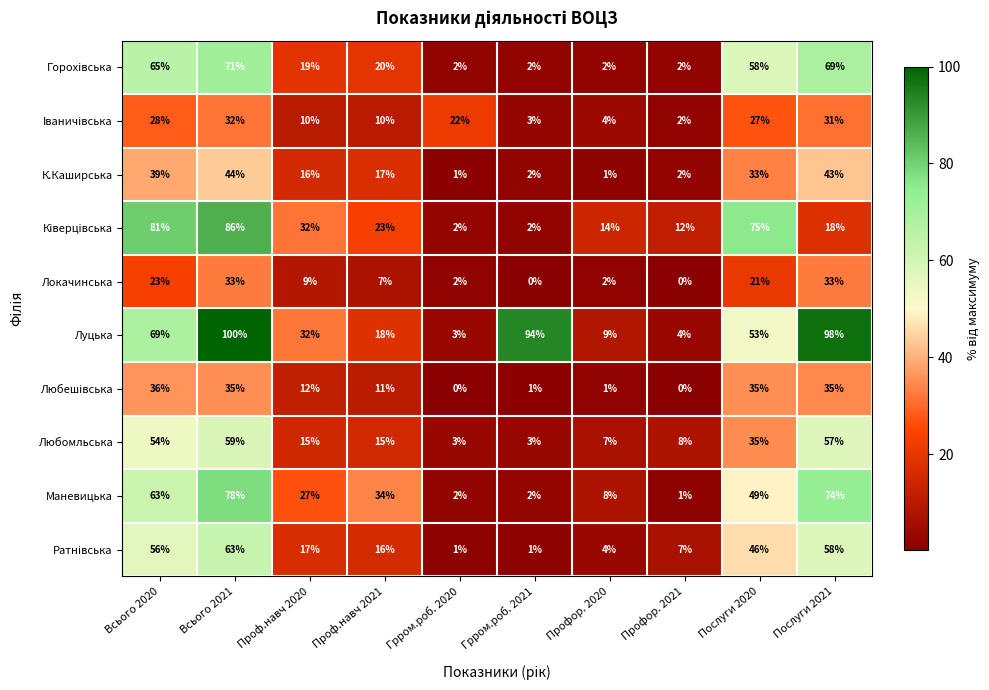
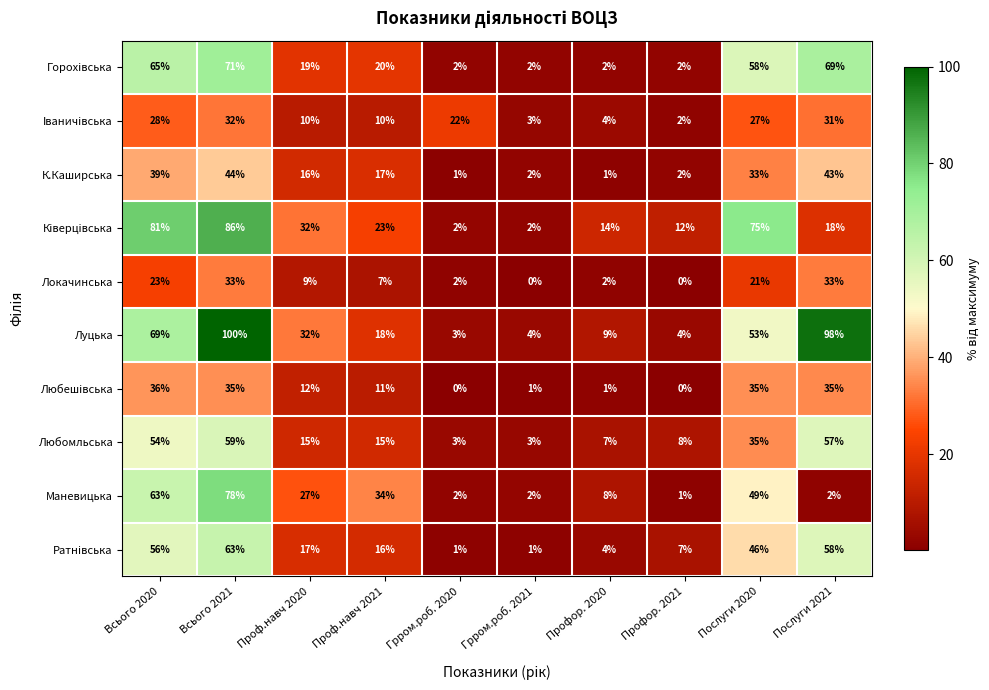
Луцька, Грром.роб. 2021: 94% -> 4%
Маневицька, Послуги 2021: 74% -> 2%
